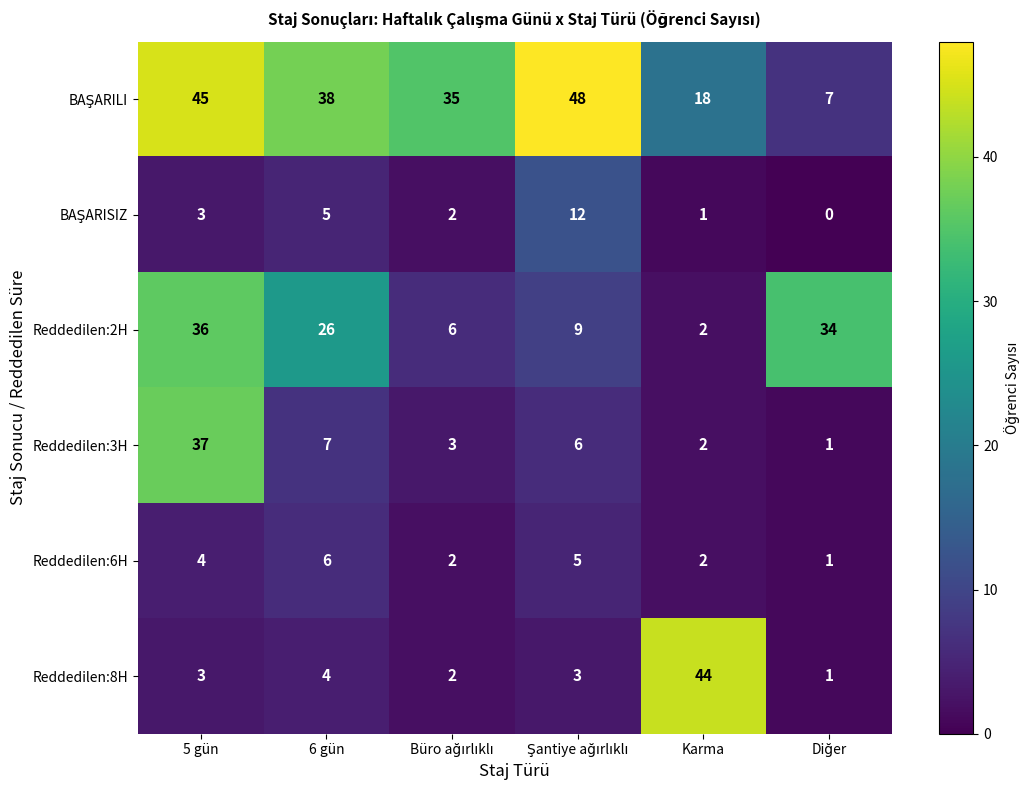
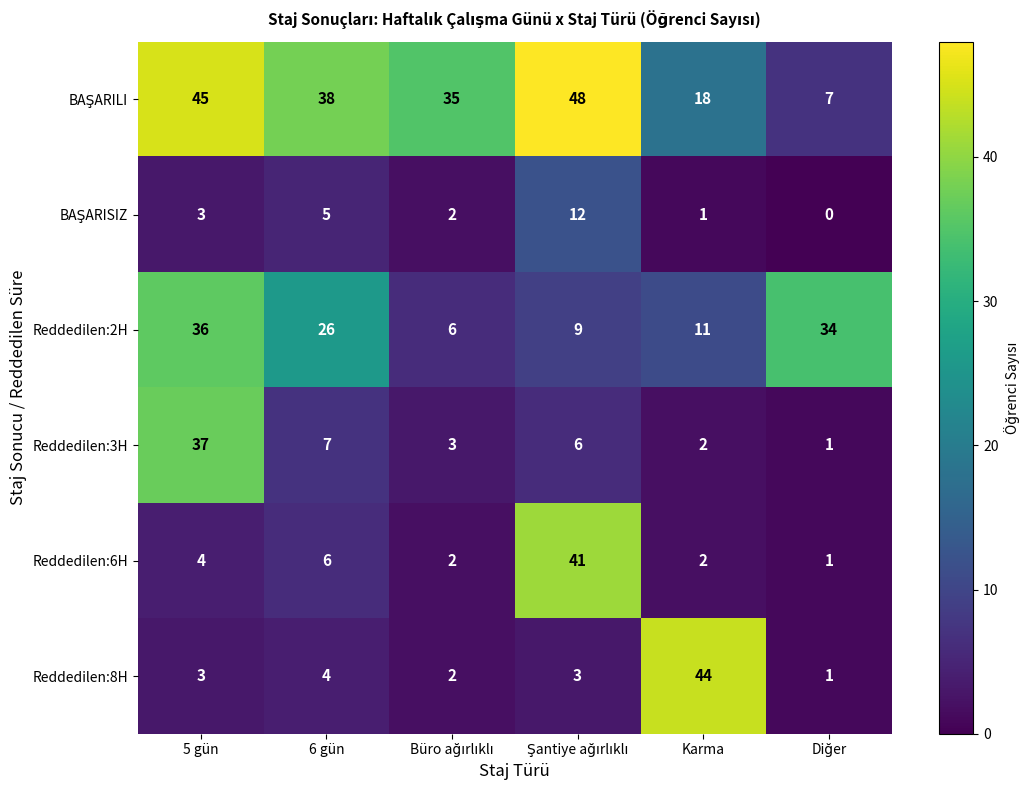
Reddedilen:2H, Karma: 2 -> 11
Reddedilen:6H, Şantiye ağırlıklı: 5 -> 41
